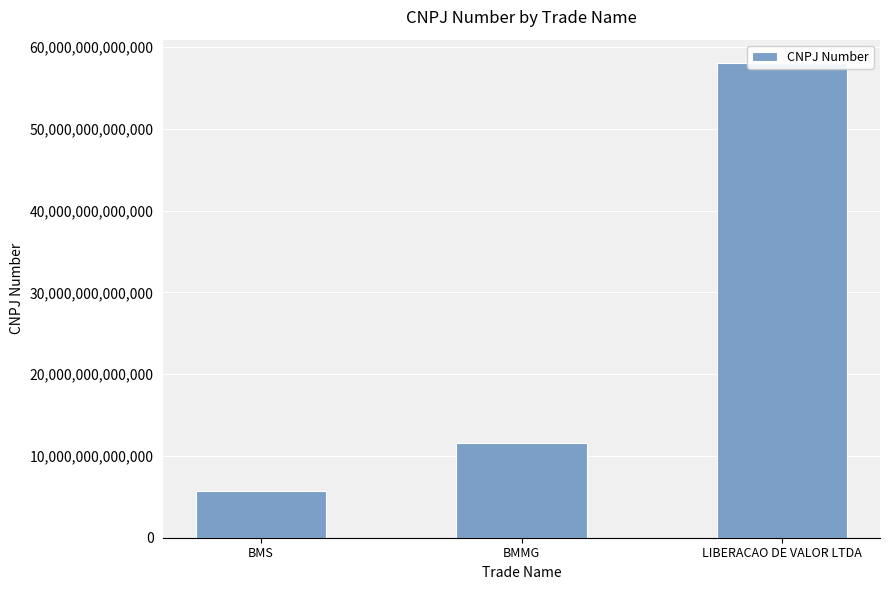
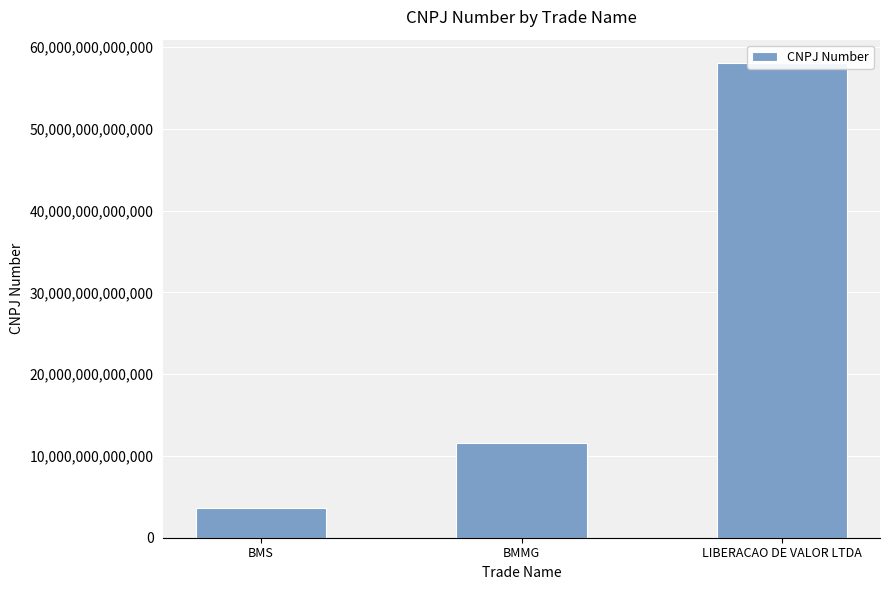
BMS: 6,000,000,000,000 -> 4,000,000,000,000
